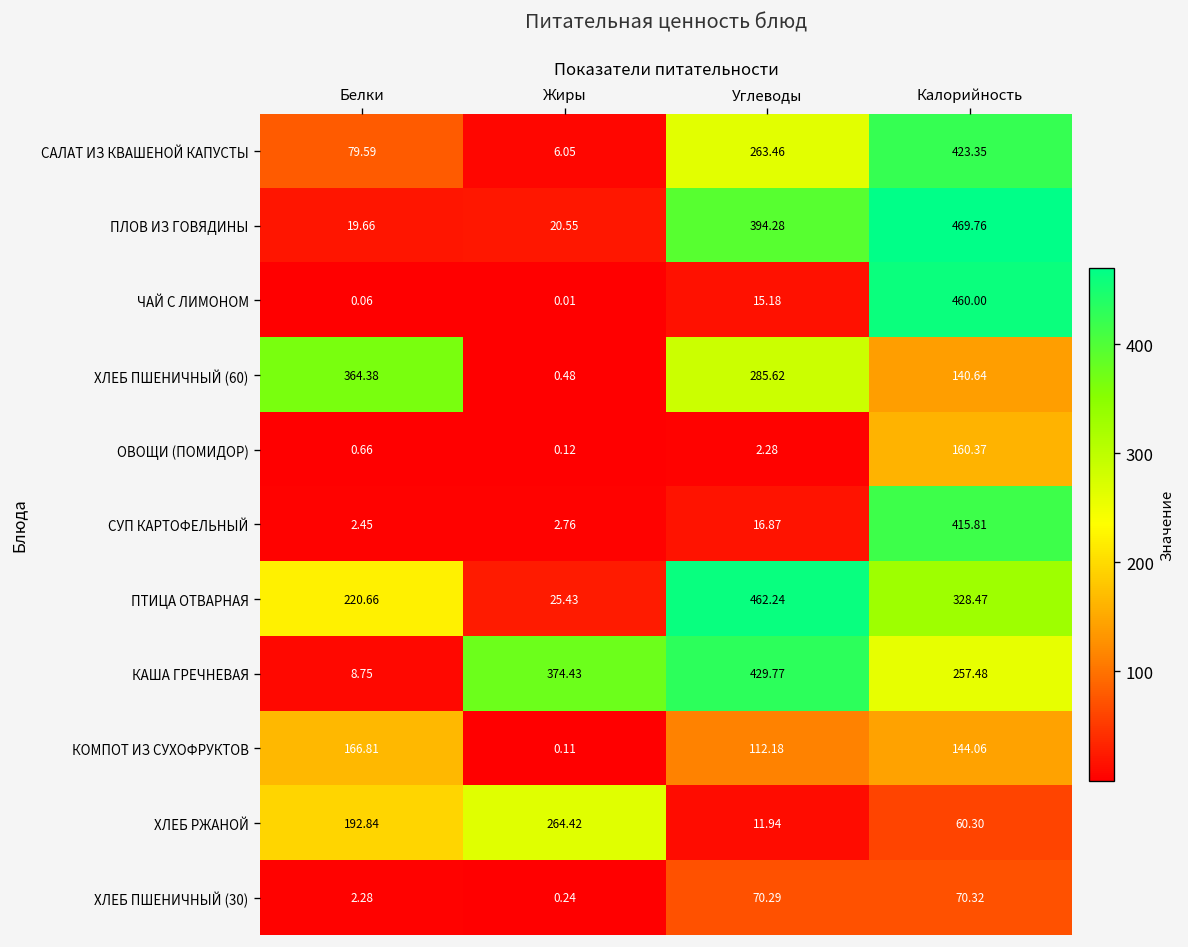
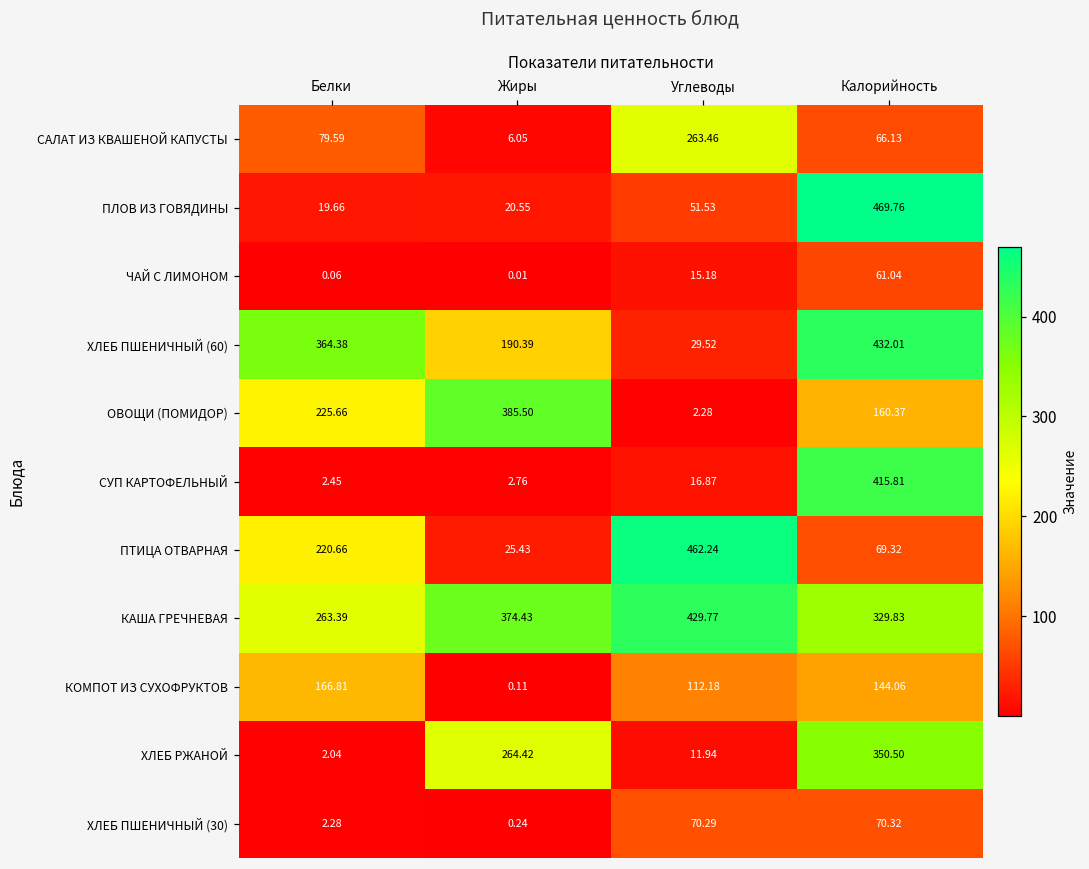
САЛАТ ИЗ КВАШЕНОЙ КАПУСТЫ, Калорийность: 423.35 -> 66.13
ПЛОВ ИЗ ГОВЯДИНЫ, Углеводы: 394.28 -> 51.53
ЧАЙ С ЛИМОНОМ, Калорийность: 460.00 -> 61.04
ХЛЕБ ПШЕНИЧНЫЙ (60), Жиры: 0.48 -> 190.39
ХЛЕБ ПШЕНИЧНЫЙ (60), Углеводы: 285.62 -> 29.52
ХЛЕБ ПШЕНИЧНЫЙ (60), Калорийность: 140.64 -> 432.01
ОВОЩИ (ПОМИДОР), Белки: 0.66 -> 225.66
ОВОЩИ (ПОМИДОР), Жиры: 0.12 -> 385.50
ПТИЦА ОТВАРНАЯ, Калорийность: 328.47 -> 69.32
КАША ГРЕЧНЕВАЯ, Белки: 8.75 -> 263.39
КАША ГРЕЧНЕВАЯ, Калорийность: 257.48 -> 329.83
ХЛЕБ РЖАНОЙ, Белки: 192.84 -> 2.04
ХЛЕБ РЖАНОЙ, Калорийность: 60.30 -> 350.50
